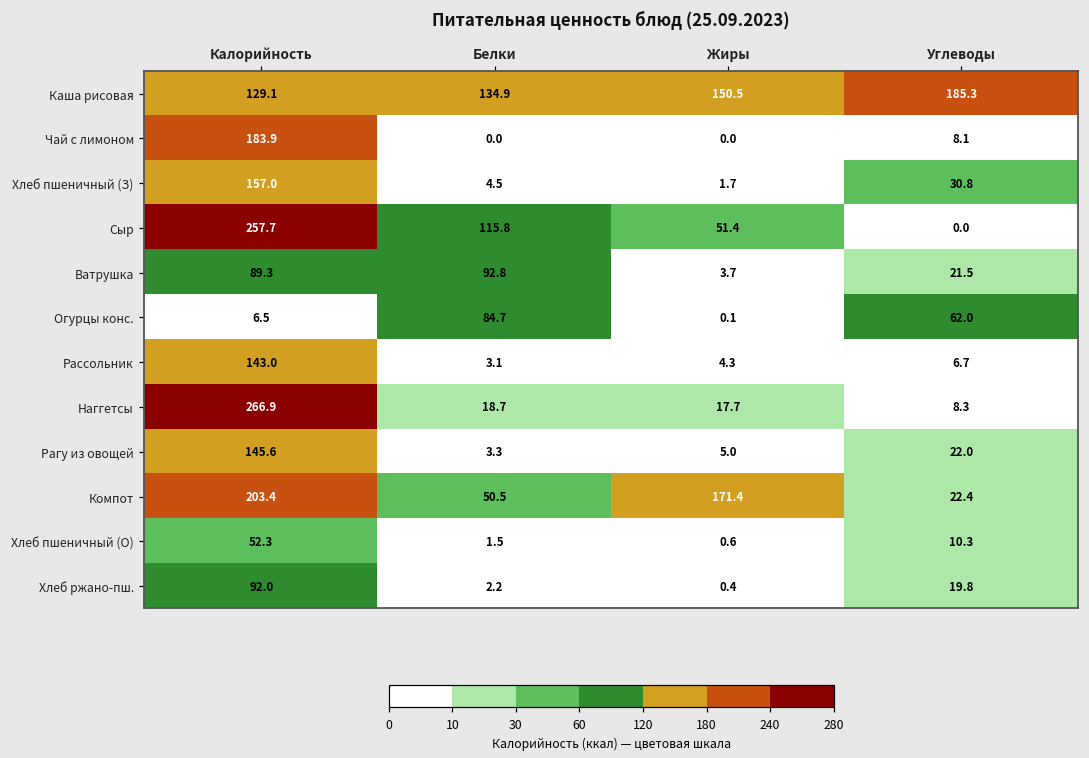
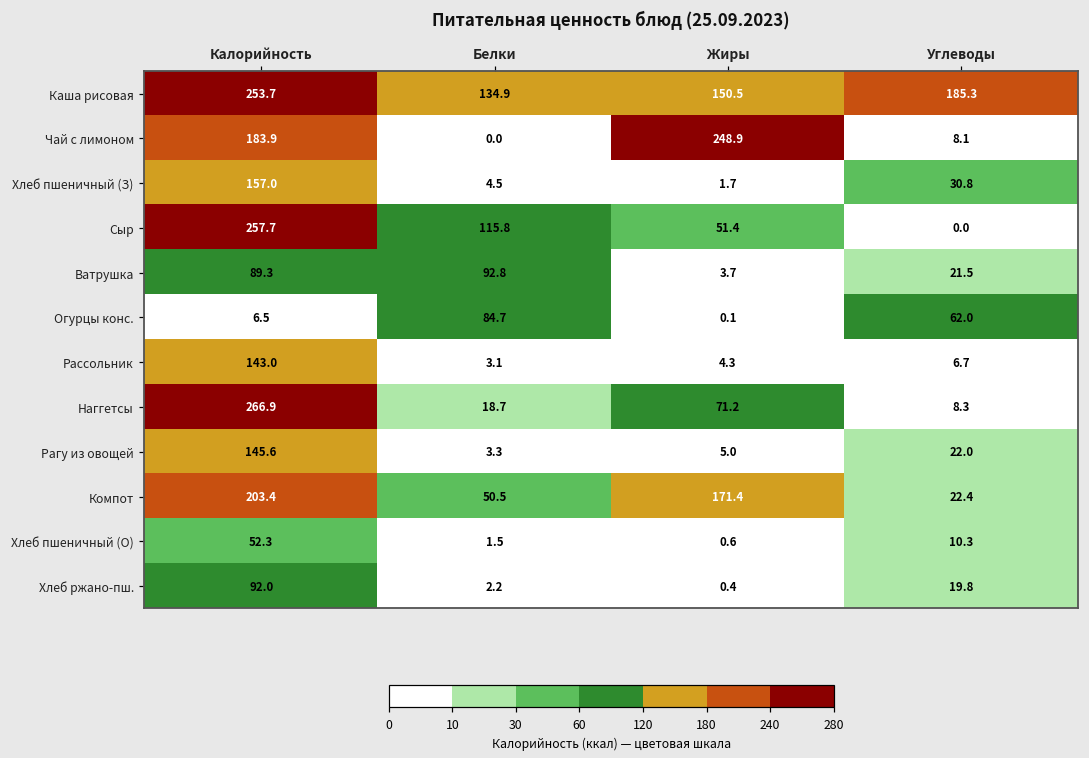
Каша рисовая, Калорийность: 129.1 -> 253.7
Чай с лимоном, Жиры: 0.0 -> 248.9
Наггетсы, Жиры: 17.7 -> 71.2
